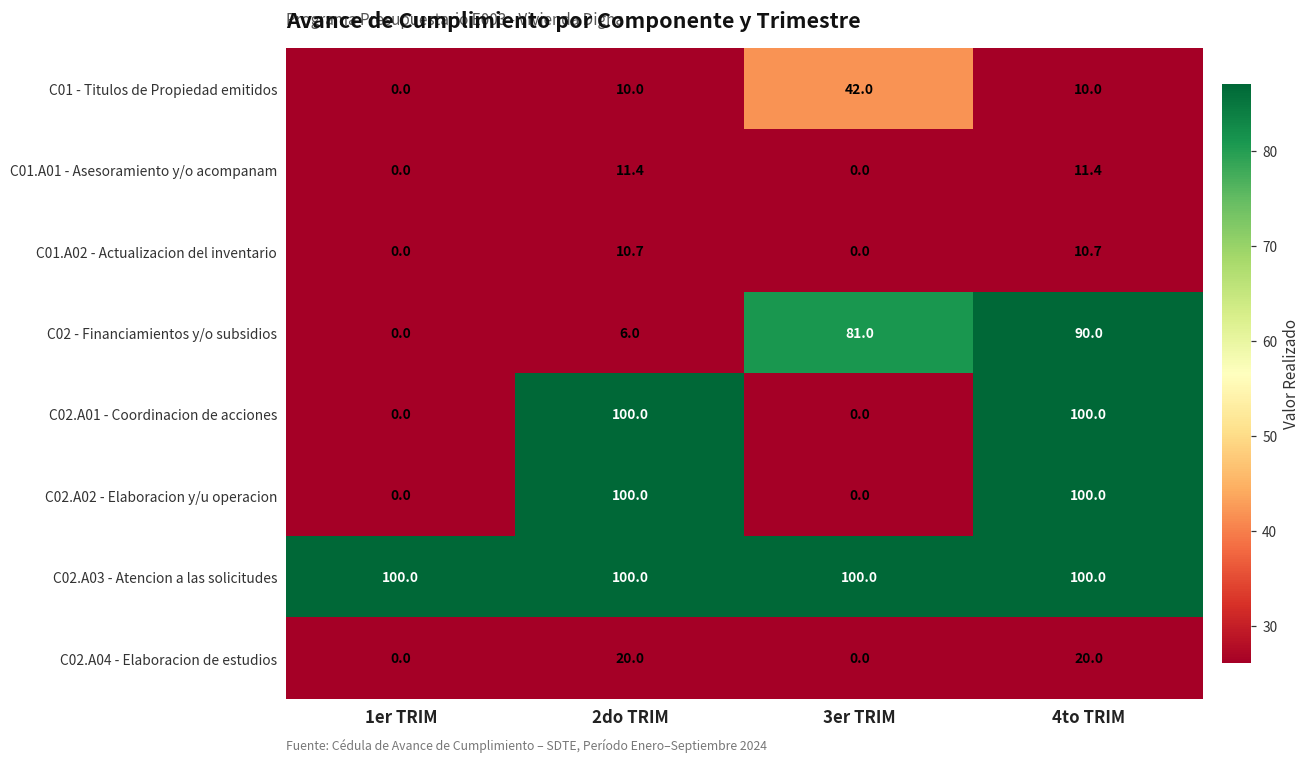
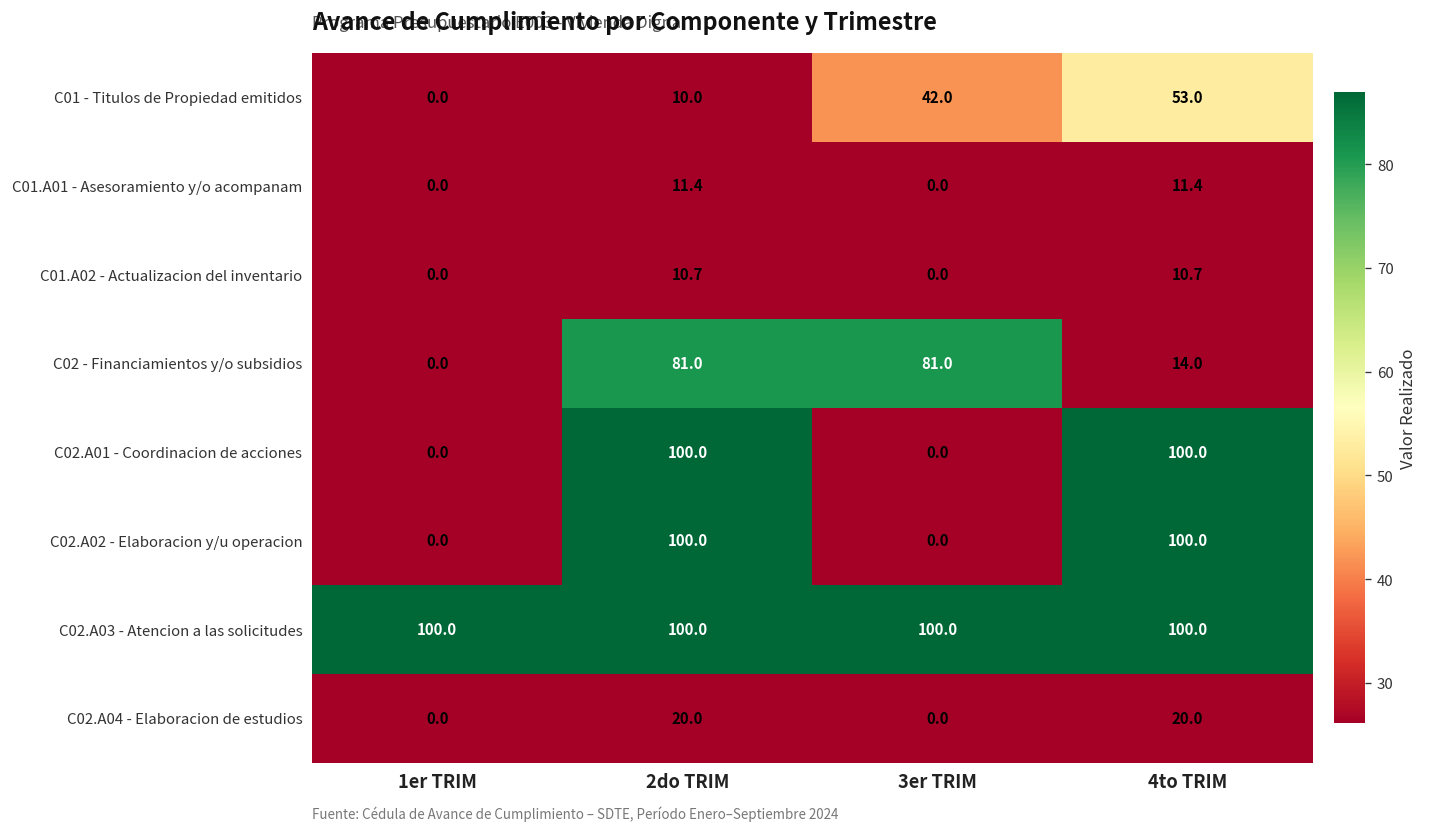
C01 - Titulos de Propiedad emitidos, 4to TRIM: 10.0 -> 53.0
C02 - Financiamientos y/o subsidios, 2do TRIM: 6.0 -> 81.0
C02 - Financiamientos y/o subsidios, 4to TRIM: 90.0 -> 14.0
